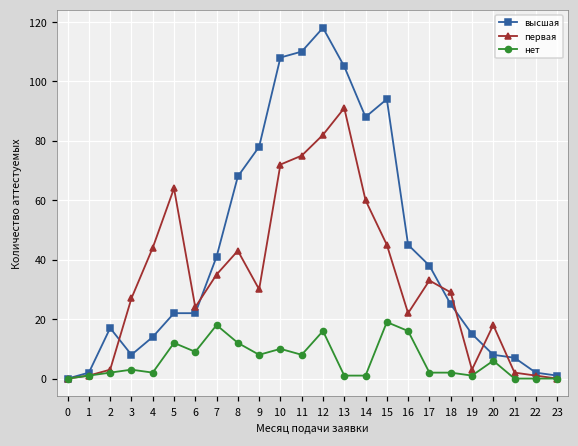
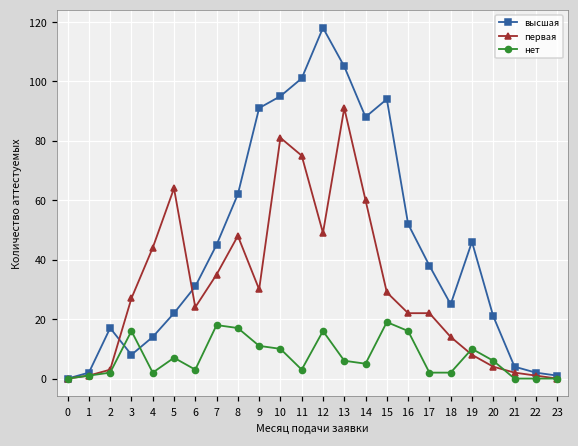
нет, 3: 3 -> 16
нет, 5: 12 -> 7
высшая, 6: 22 -> 31
нет, 6: 9 -> 3
высшая, 7: 41 -> 45
высшая, 8: 68 -> 62
первая, 8: 43 -> 48
нет, 8: 12 -> 17
высшая, 9: 78 -> 91
нет, 9: 8 -> 11
высшая, 10: 108 -> 95
первая, 10: 72 -> 81
высшая, 11: 110 -> 101
нет, 11: 8 -> 3
первая, 12: 82 -> 49
нет, 13: 1 -> 6
нет, 14: 1 -> 5
первая, 15: 45 -> 29
высшая, 16: 45 -> 52
первая, 17: 33 -> 22
первая, 18: 29 -> 14
высшая, 19: 15 -> 46
первая, 19: 3 -> 8
нет, 19: 1 -> 10
высшая, 20: 8 -> 21
первая, 20: 18 -> 4
высшая, 21: 7 -> 4
